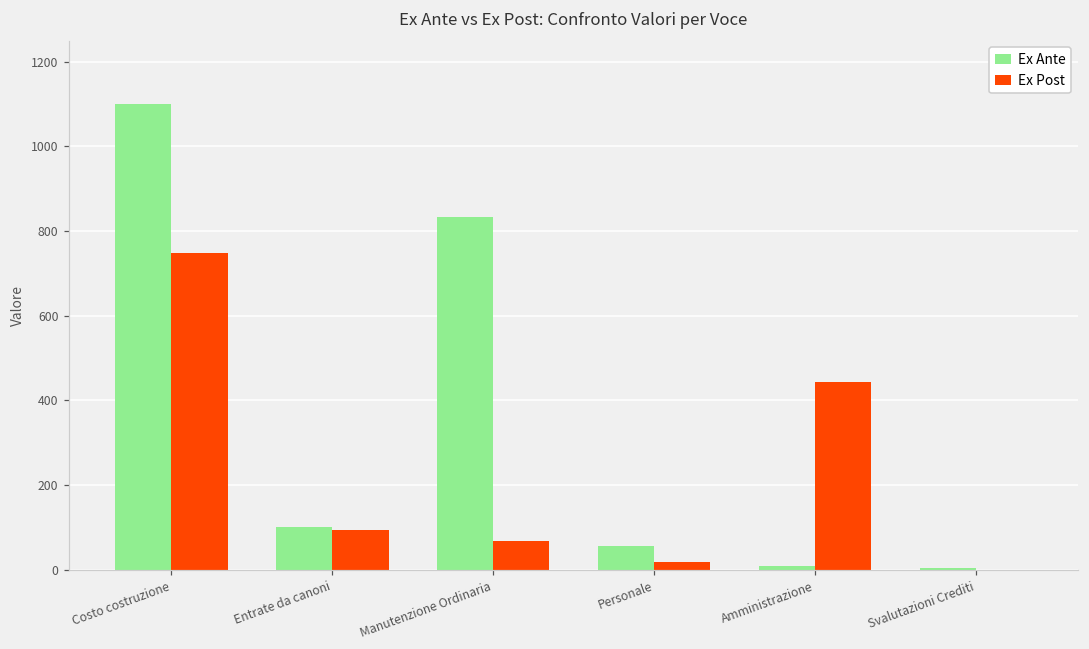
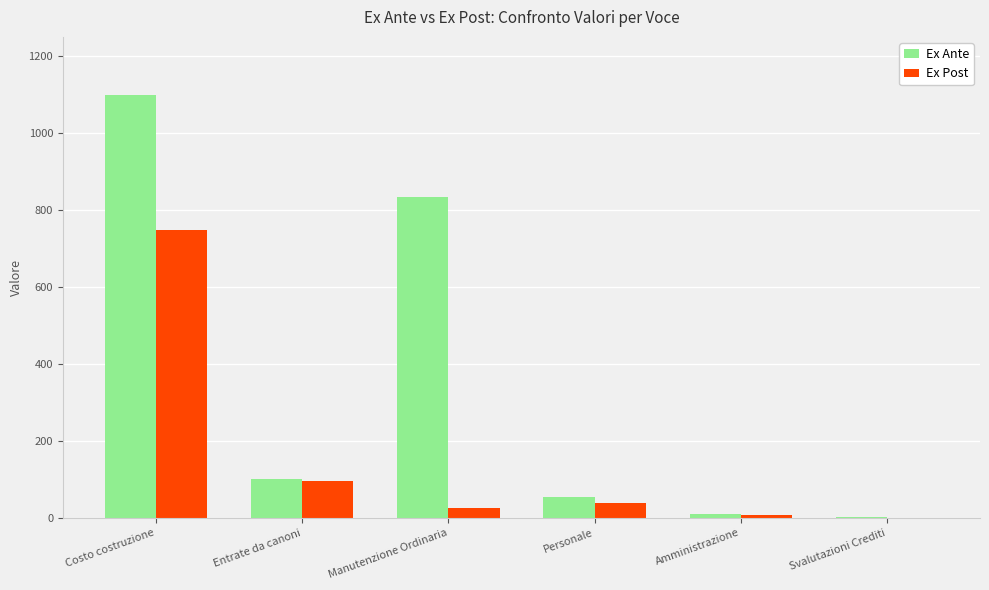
Ex Post, Manutenzione Ordinaria: 70 -> 30
Ex Post, Personale: 20 -> 40
Ex Post, Amministrazione: 440 -> 10
